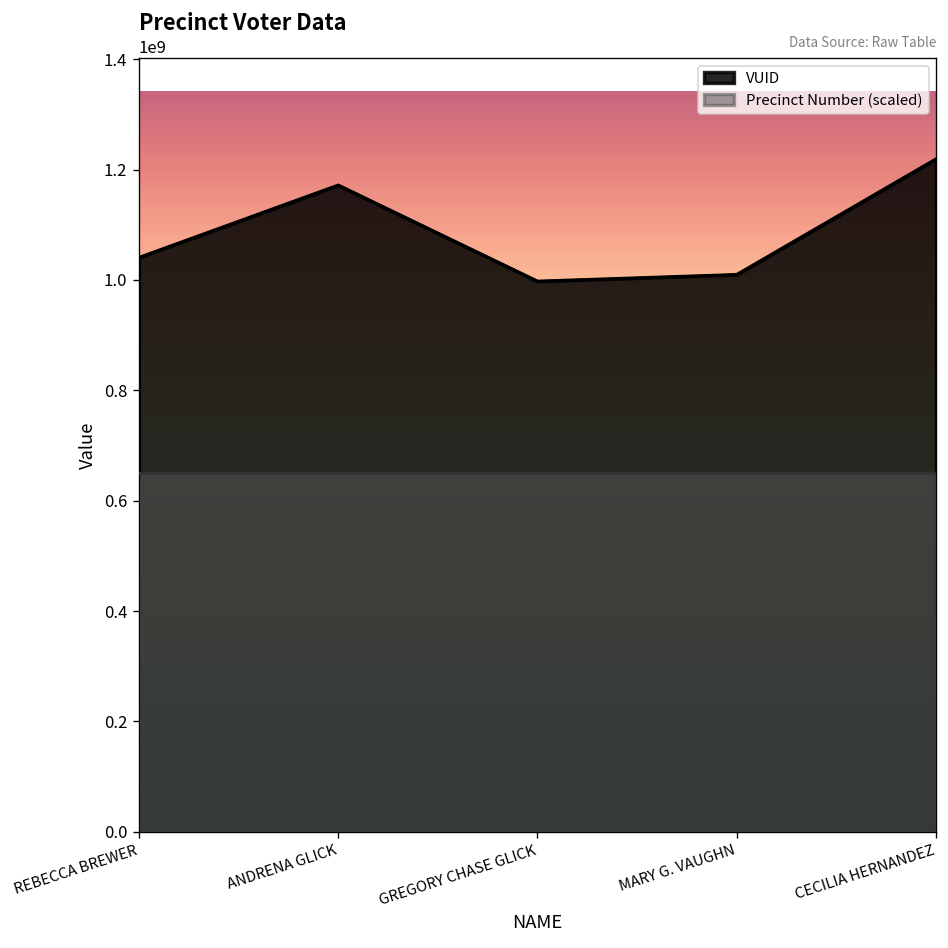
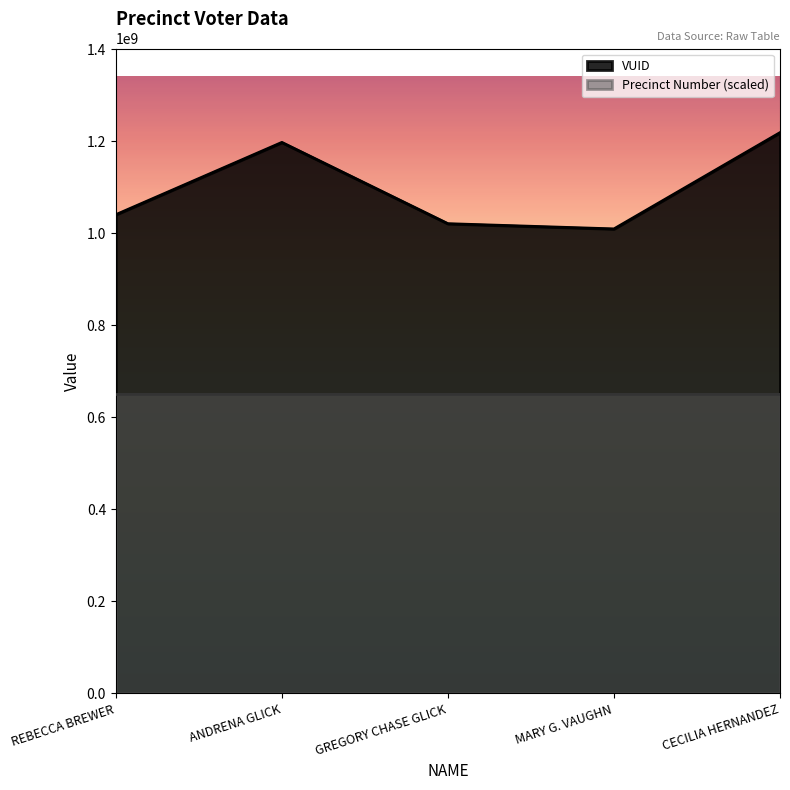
VUID, ANDRENA GLICK: 1170000000 -> 1200000000
VUID, GREGORY CHASE GLICK: 1000000000 -> 1020000000
